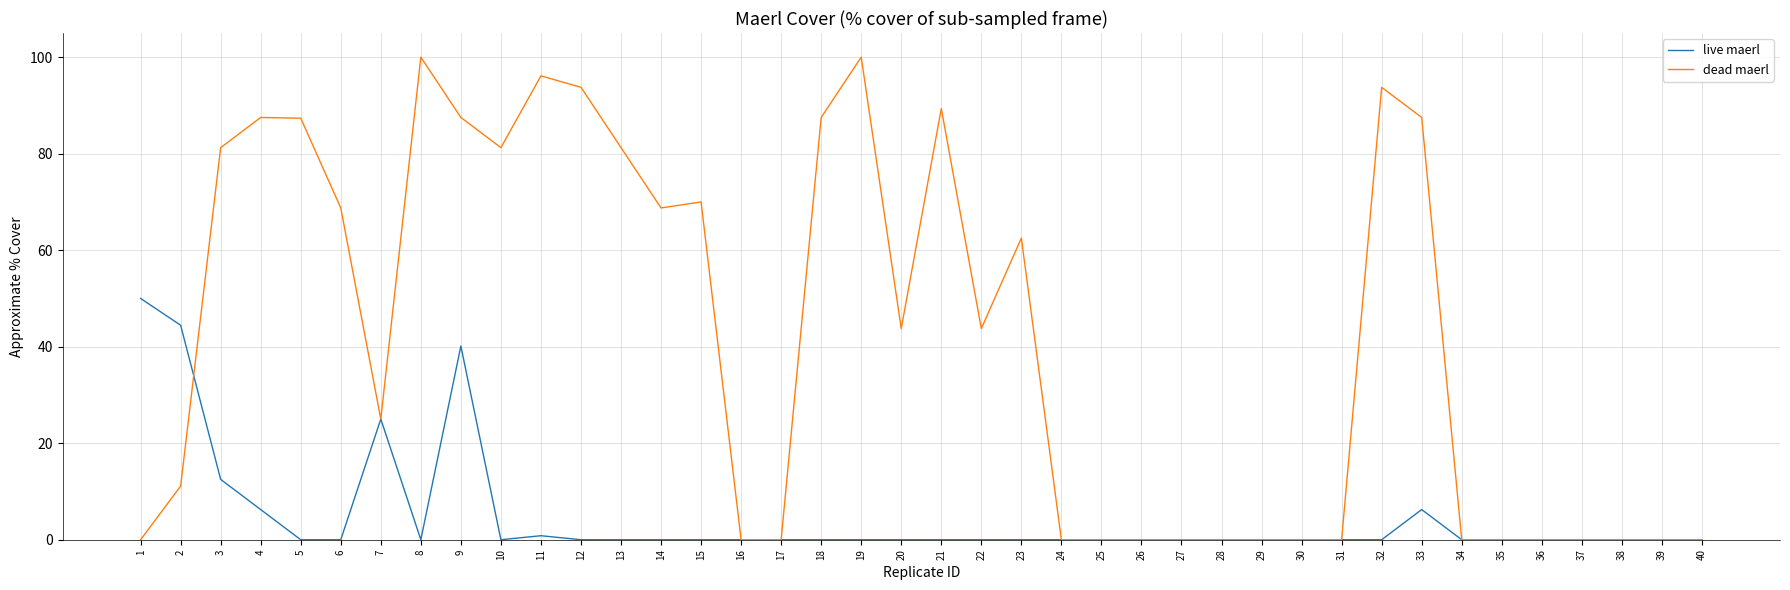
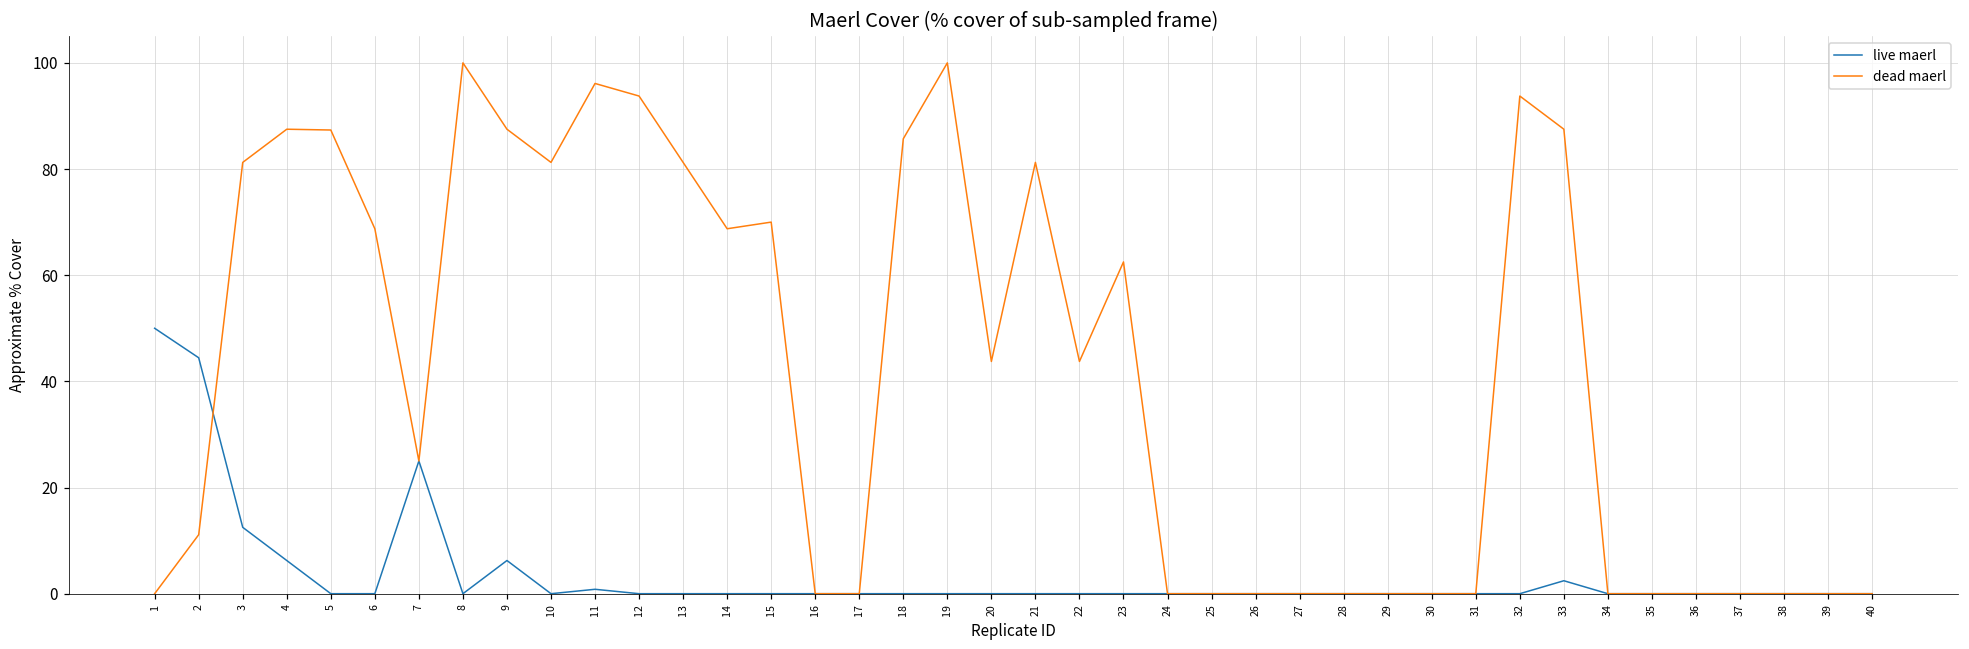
live maerl, 9: 40 -> 6
dead maerl, 18: 88 -> 86
dead maerl, 21: 89 -> 81
live maerl, 33: 6 -> 2
